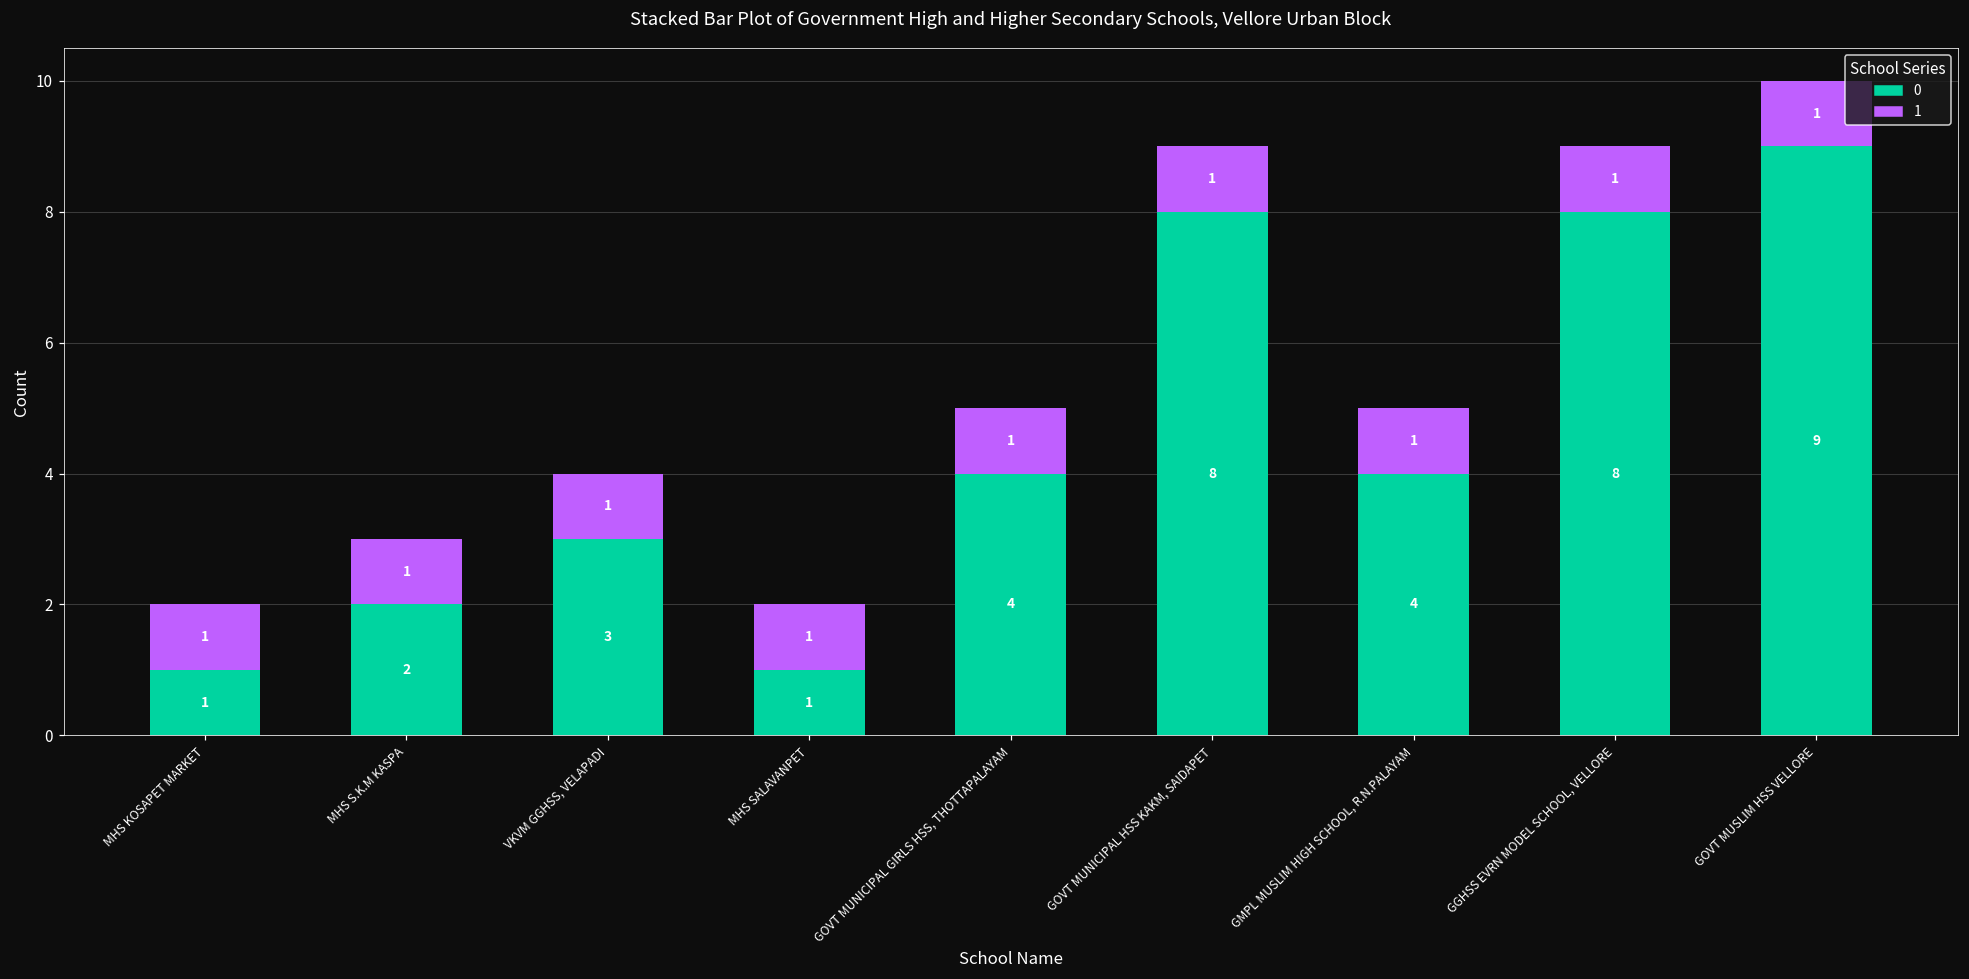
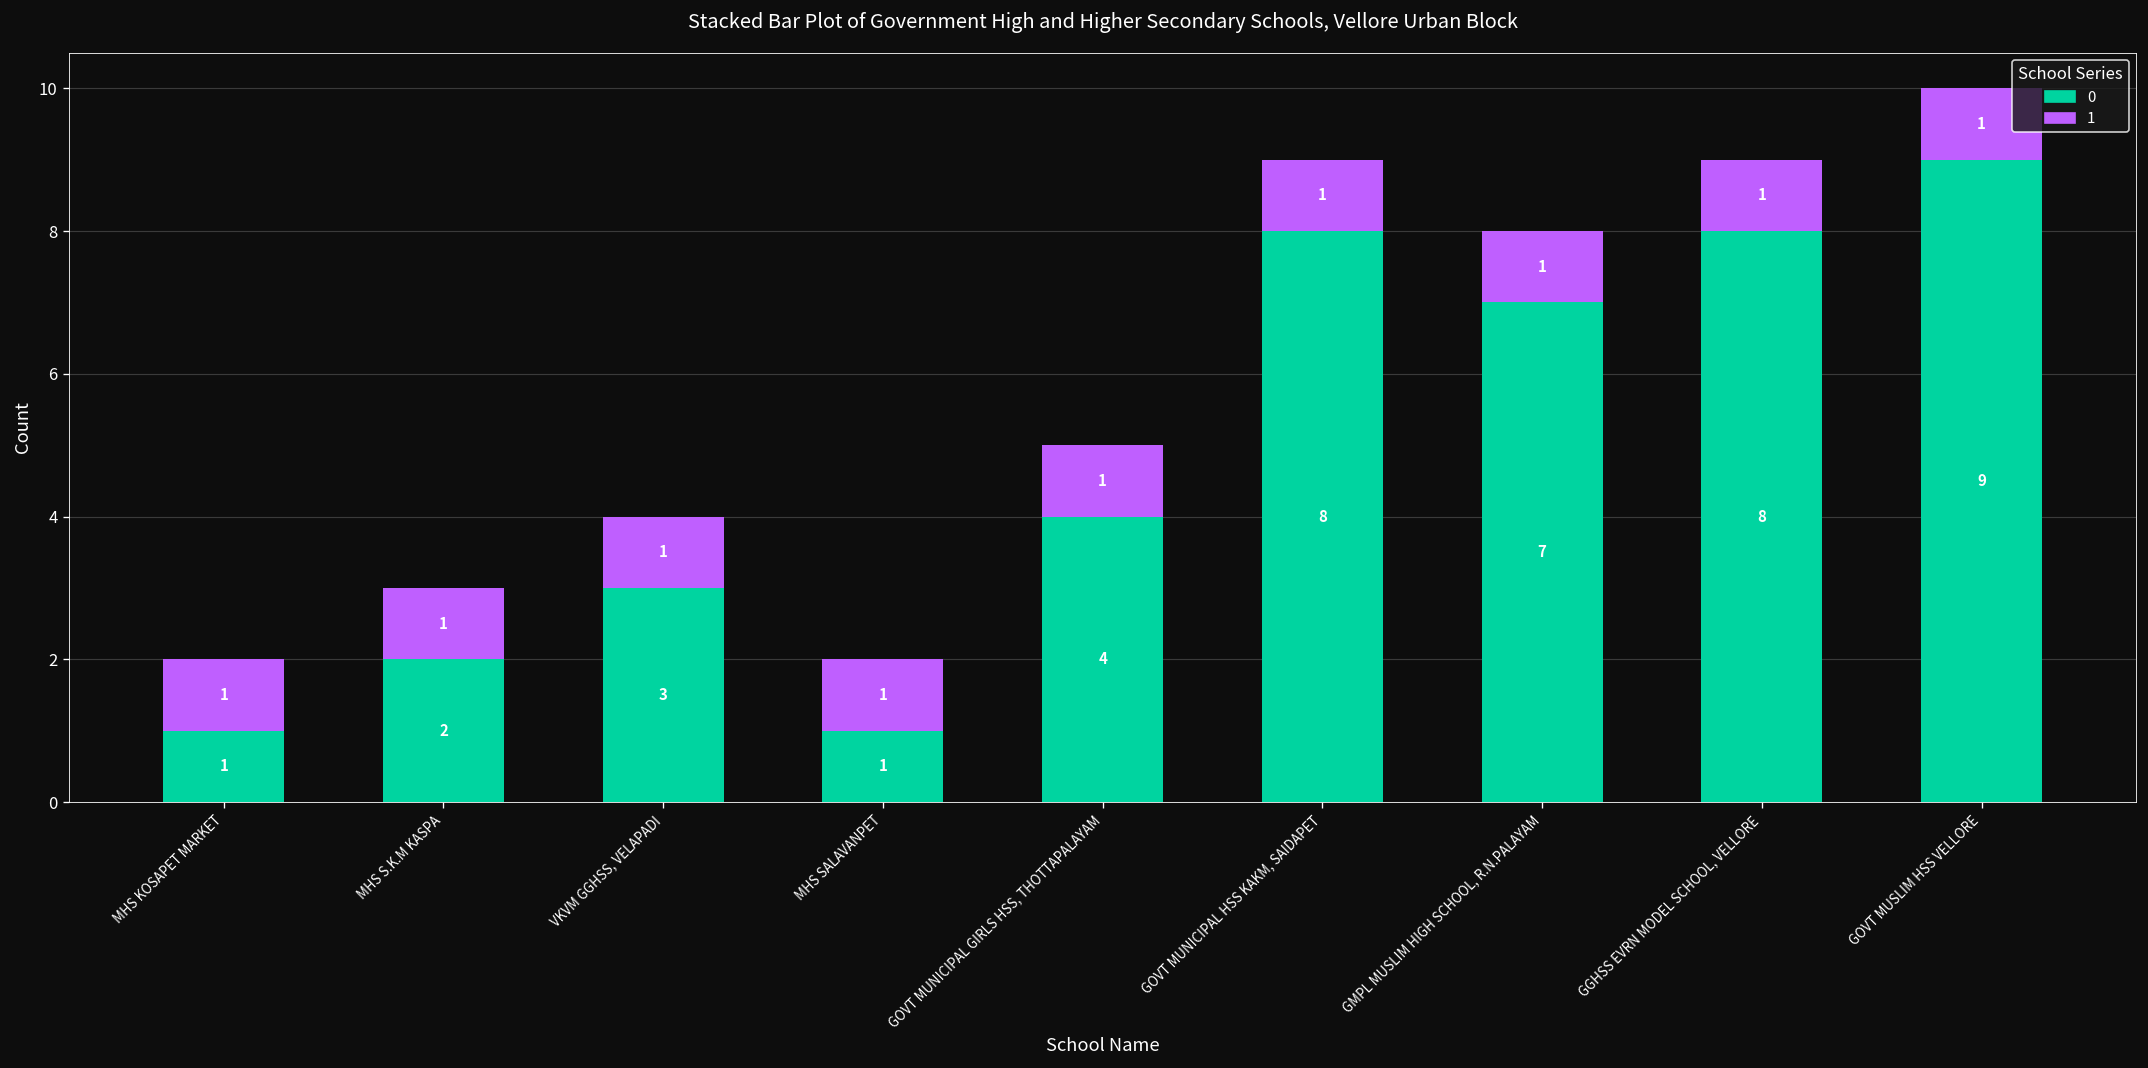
0, GMPL MUSLIM HIGH SCHOOL, R.N.PALAYAM: 4 -> 7
